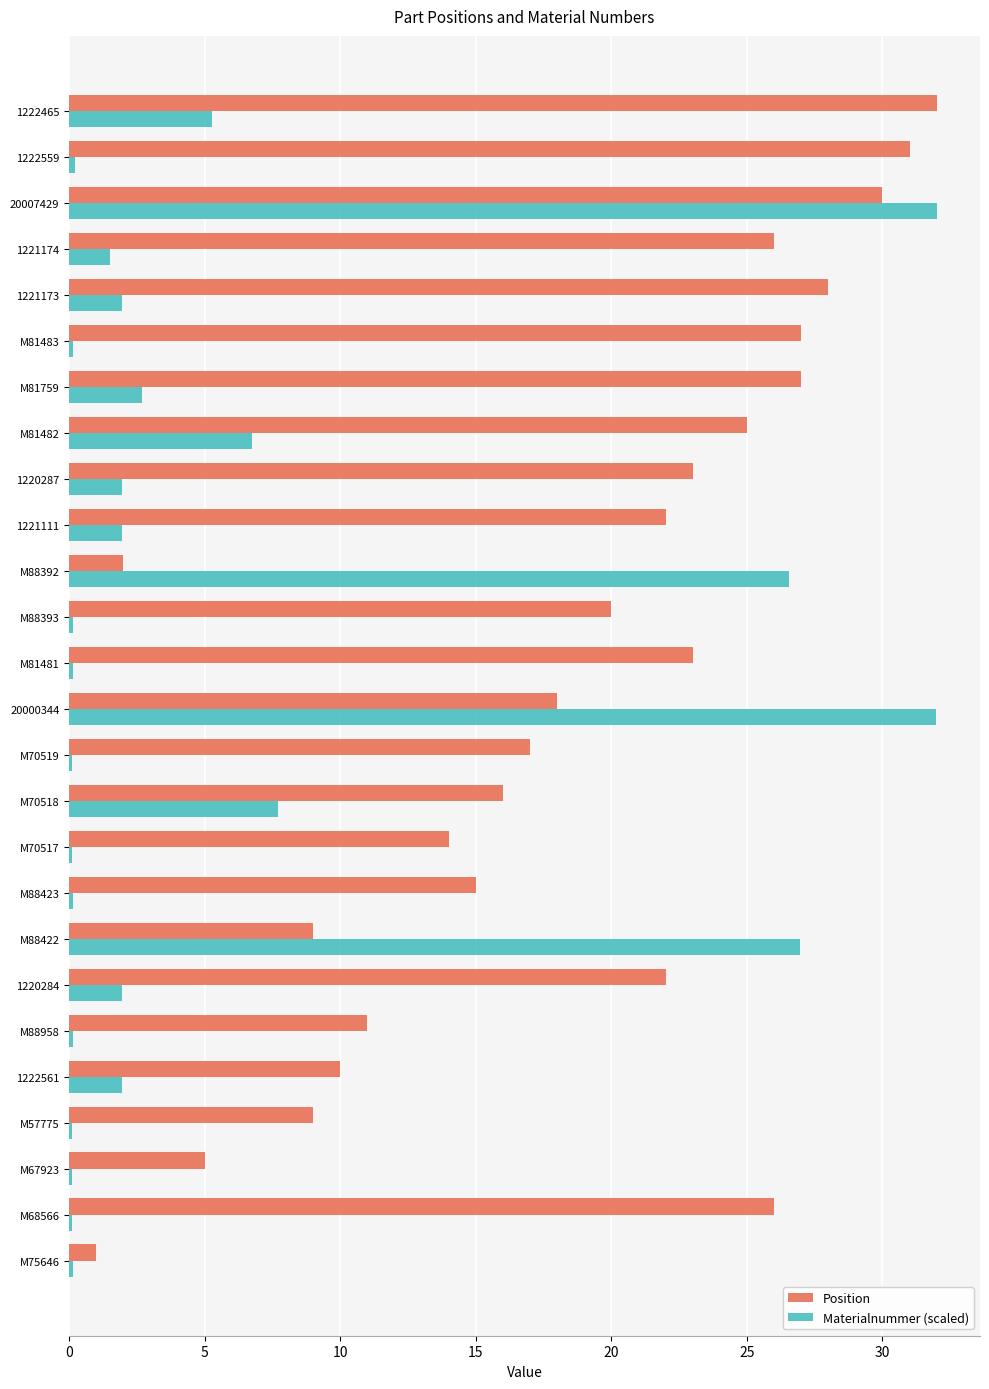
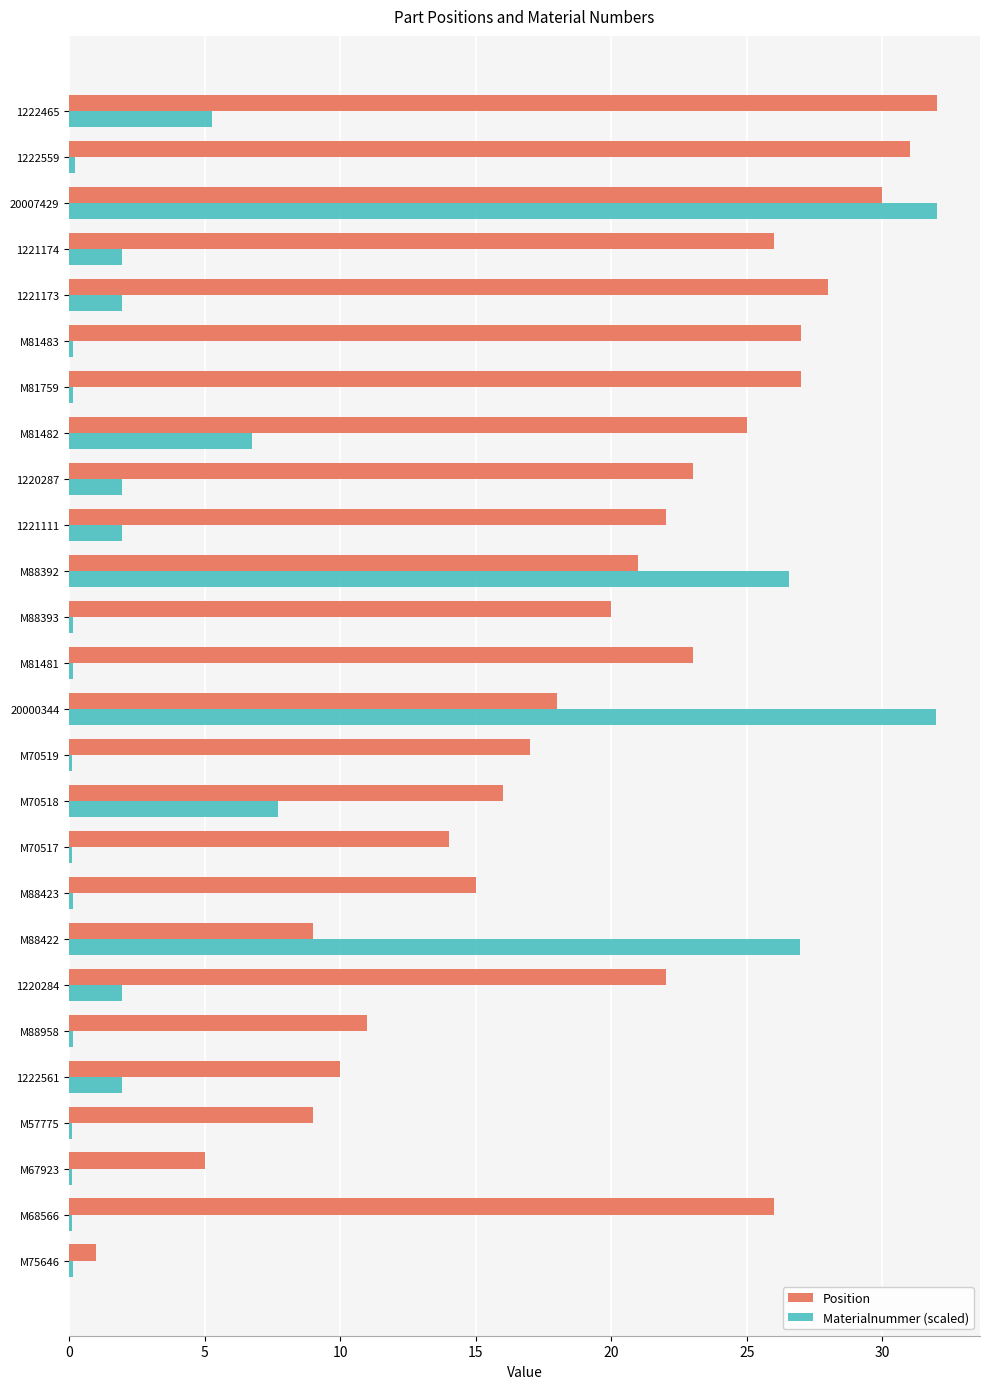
Materialnummer (scaled), 1221174: 1.5 -> 2.0
Materialnummer (scaled), M81759: 2.7 -> 0.1
Position, M88392: 2 -> 21
